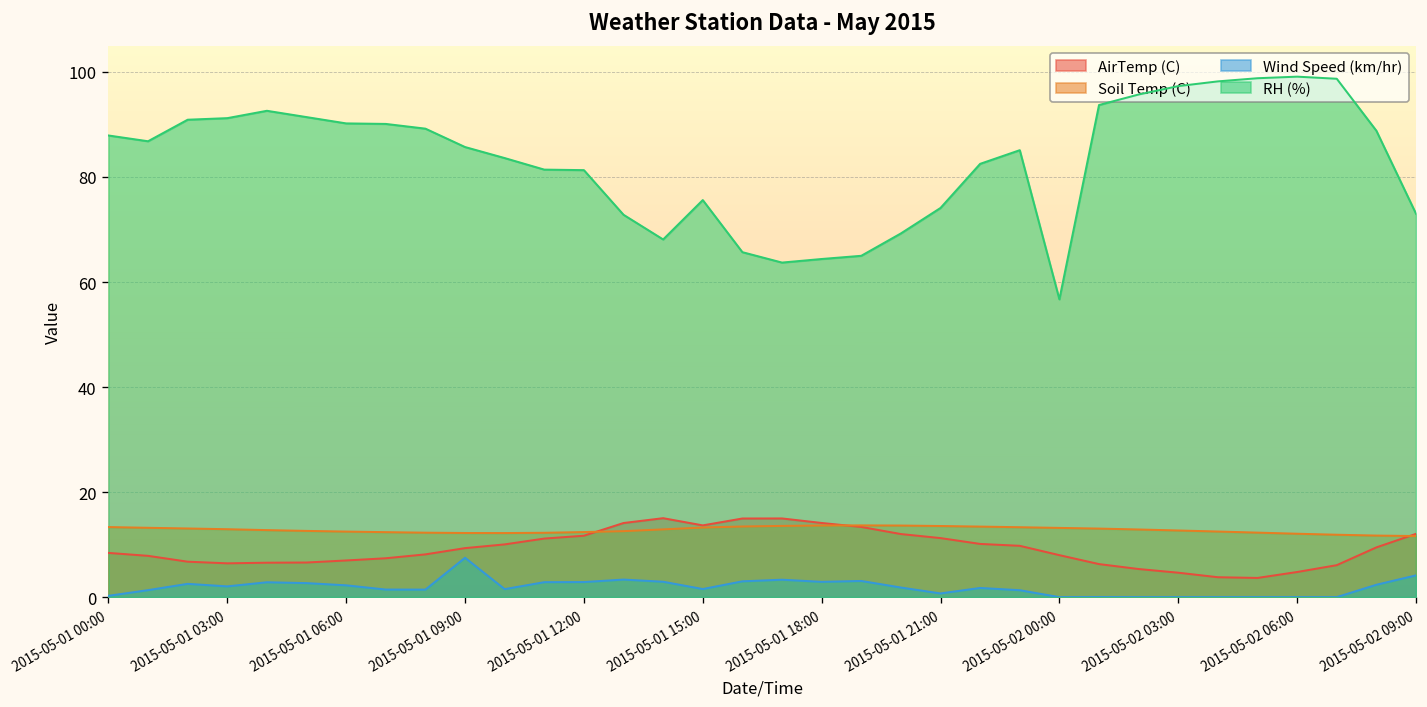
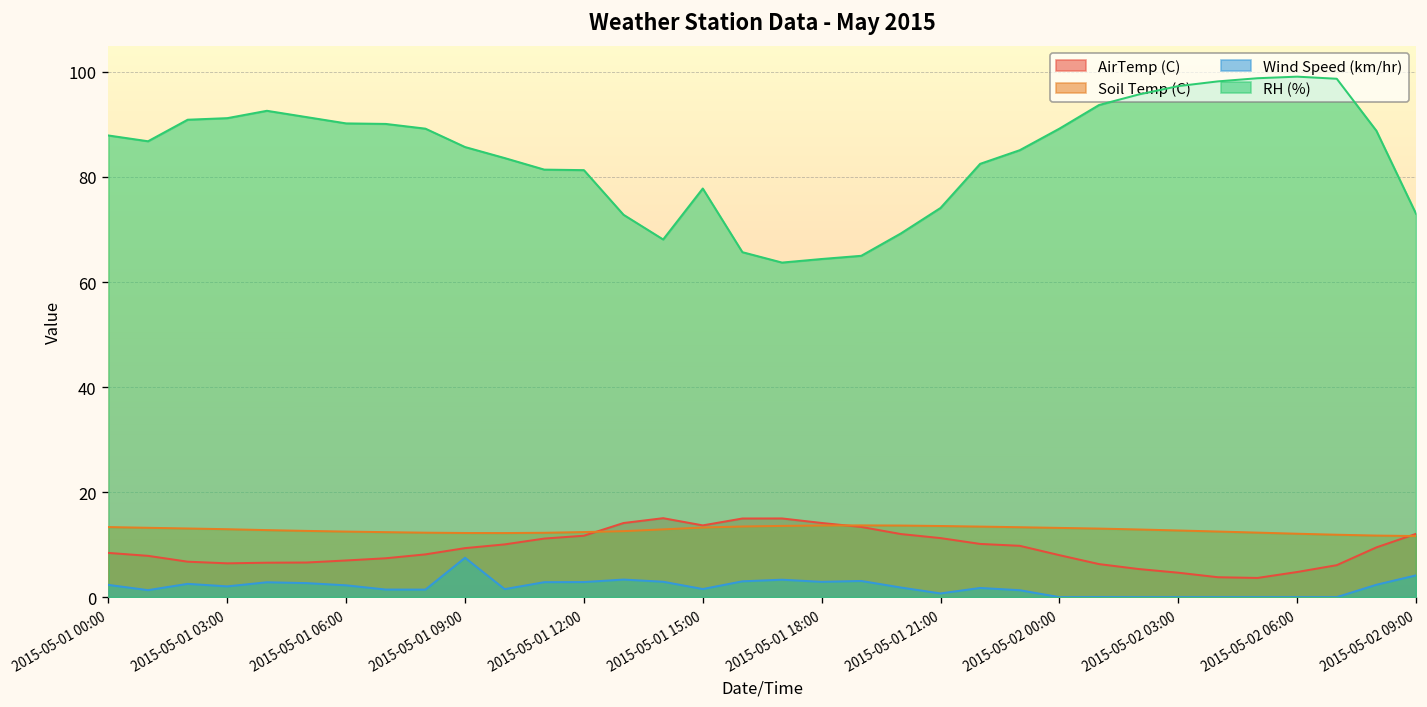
Wind Speed (km/hr), 2015-05-01 00:00: 0 -> 2
RH (%), 2015-05-01 15:00: 76 -> 78
RH (%), 2015-05-02 00:00: 57 -> 89
